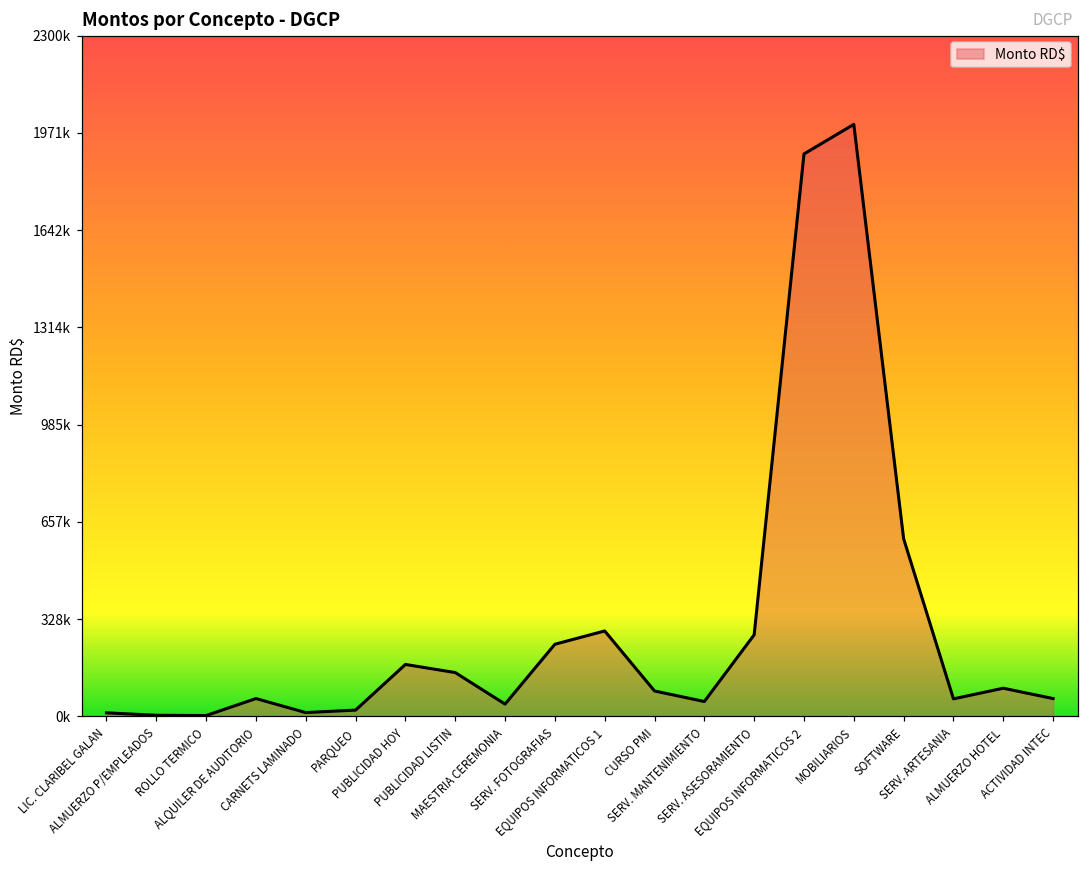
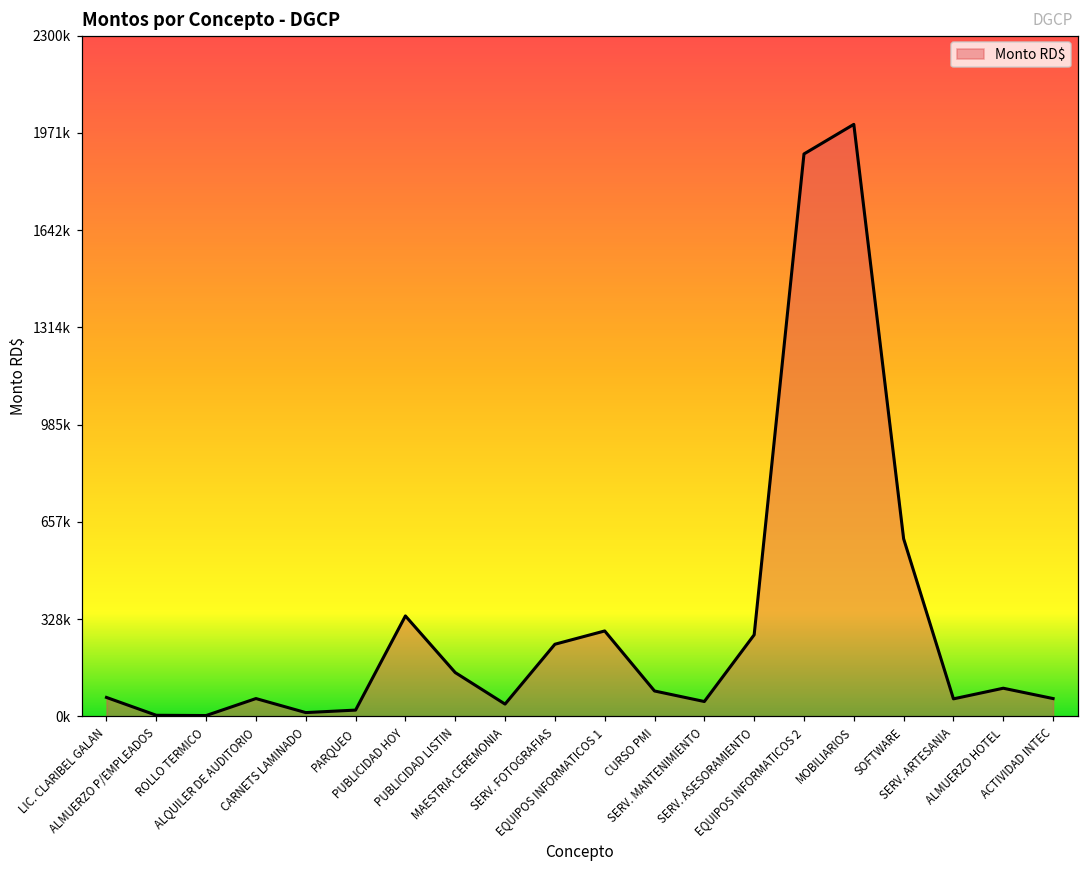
LIC. CLARIBEL GALAN: 10000 -> 60000
PUBLICIDAD HOY: 180000 -> 340000
